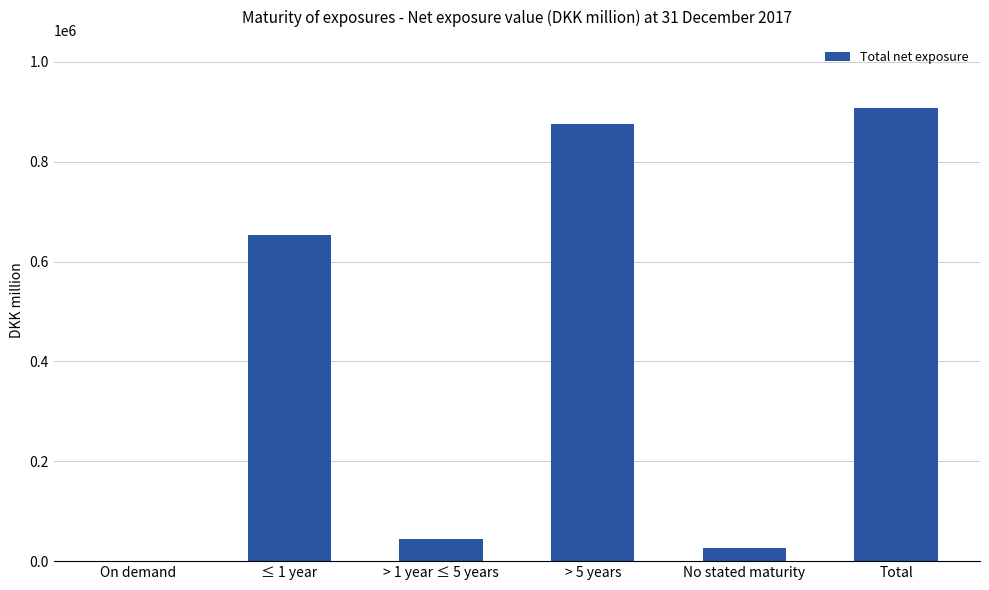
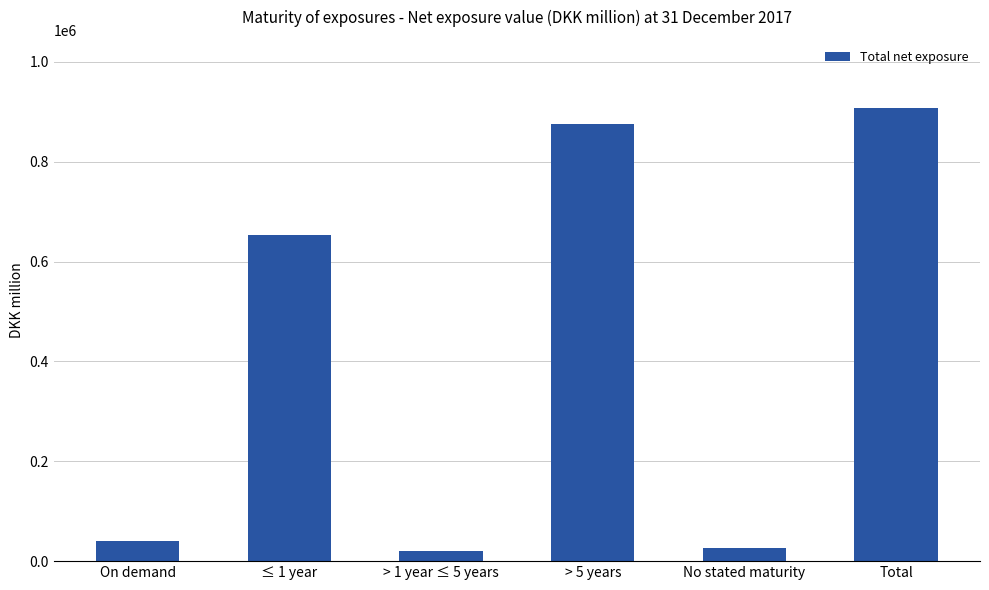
On demand: 0 -> 40000
> 1 year ≤ 5 years: 40000 -> 20000
